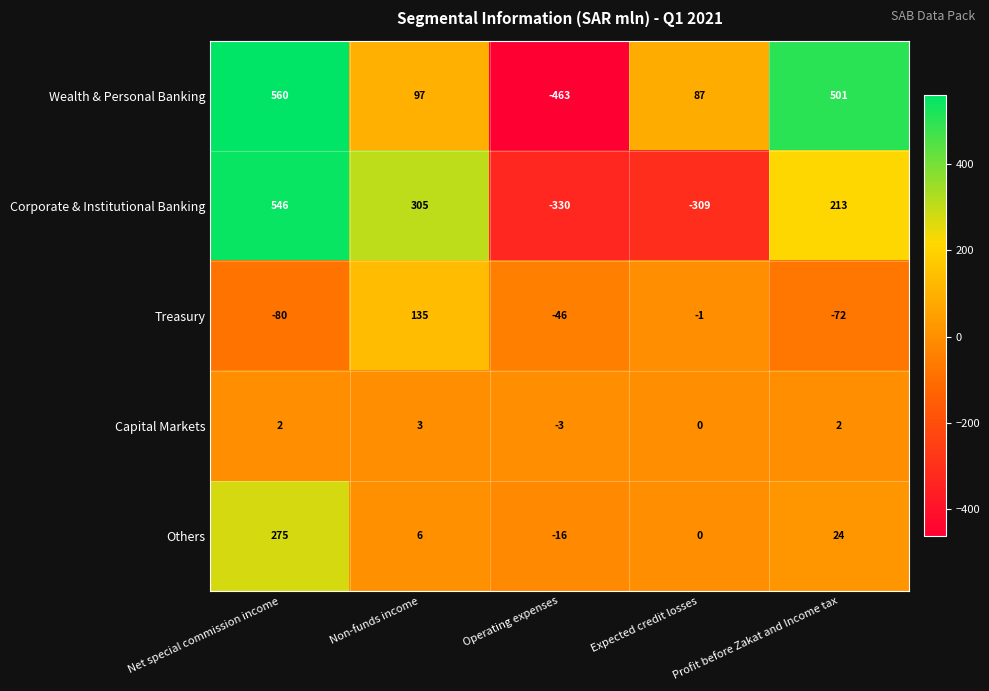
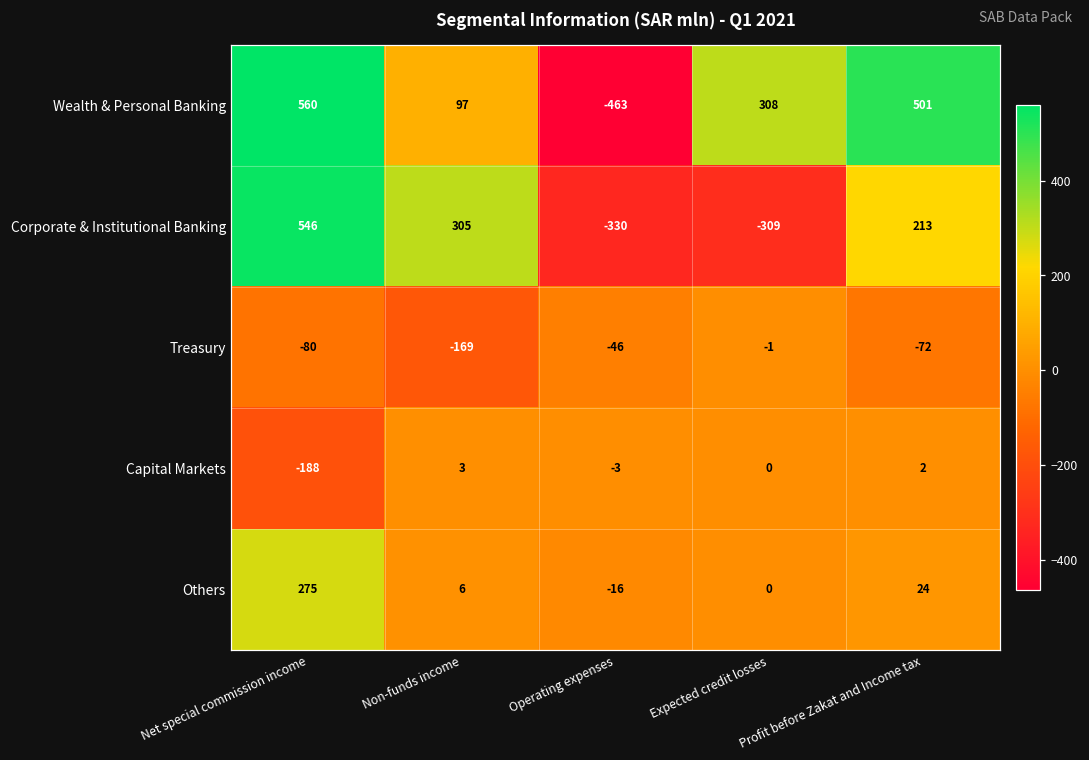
Wealth & Personal Banking, Expected credit losses: 87 -> 308
Treasury, Non-funds income: 135 -> -169
Capital Markets, Net special commission income: 2 -> -188
